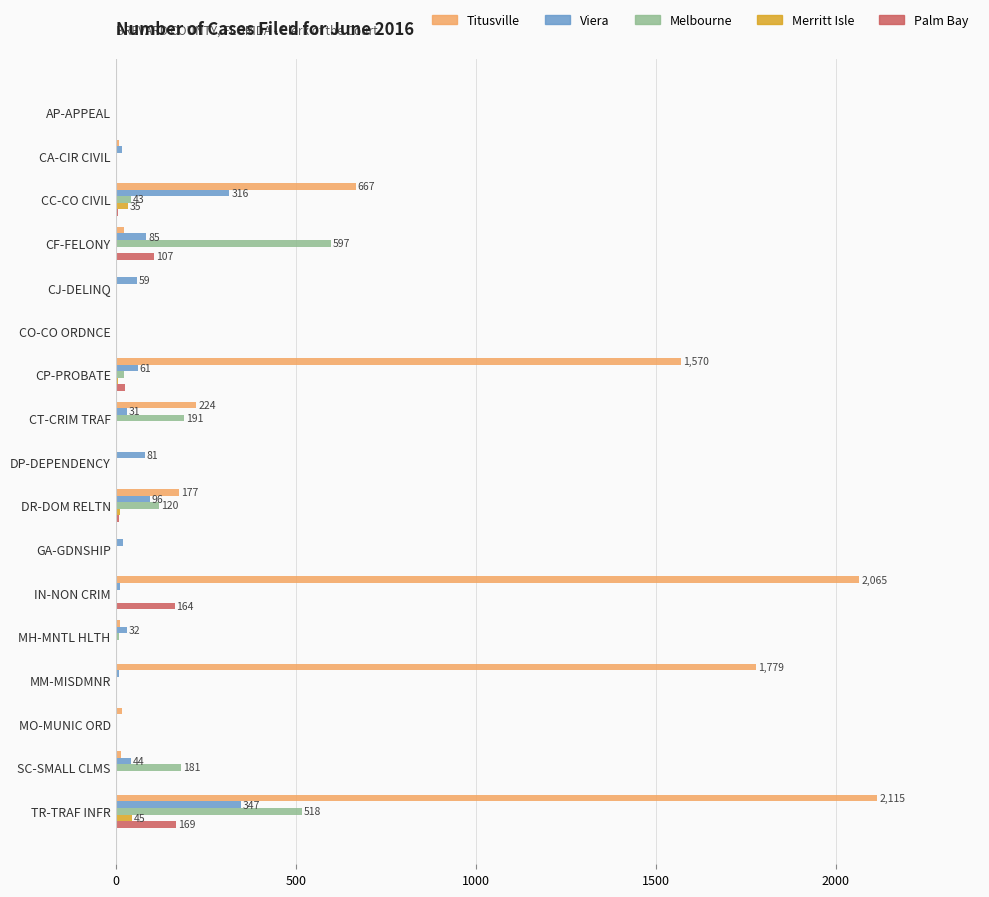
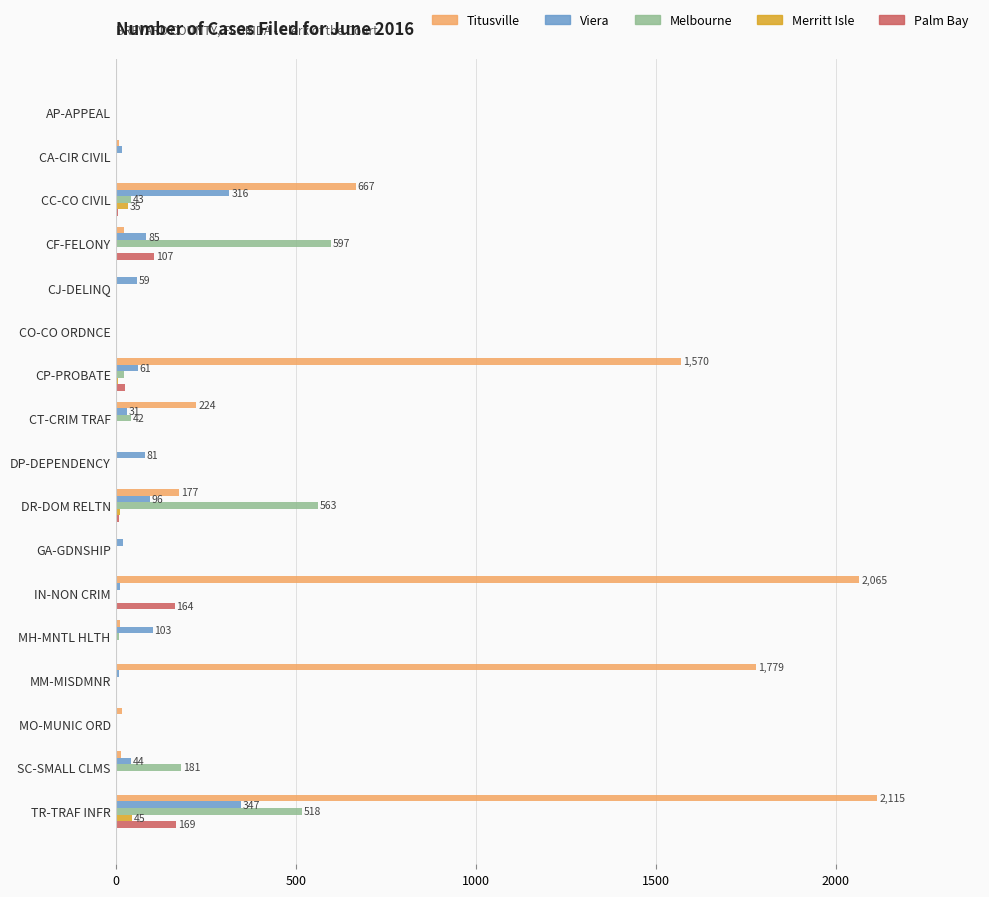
Melbourne, CT-CRIM TRAF: 191 -> 42
Melbourne, DR-DOM RELTN: 120 -> 563
Viera, MH-MNTL HLTH: 32 -> 103
